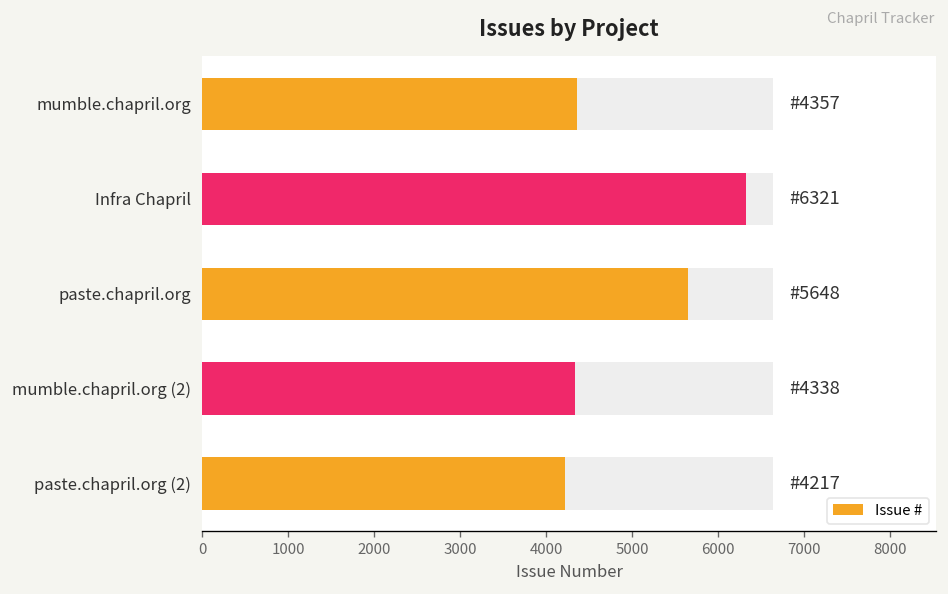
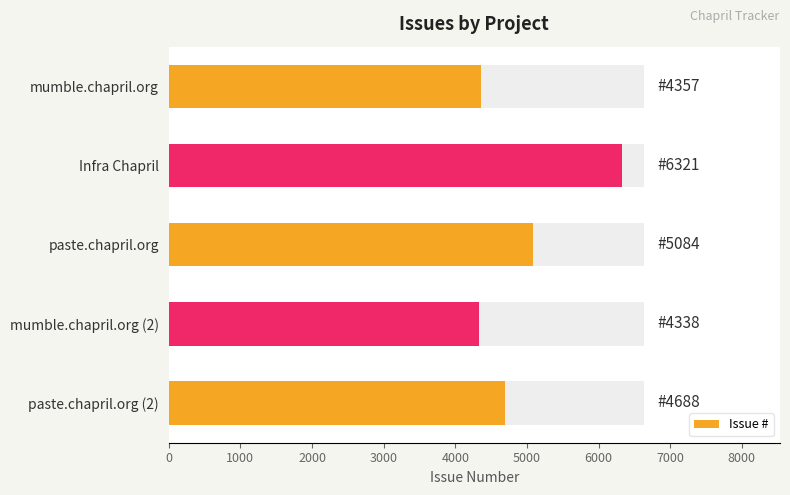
Issue #, paste.chapril.org: 5648 -> 5084
Issue #, paste.chapril.org (2): 4217 -> 4688
